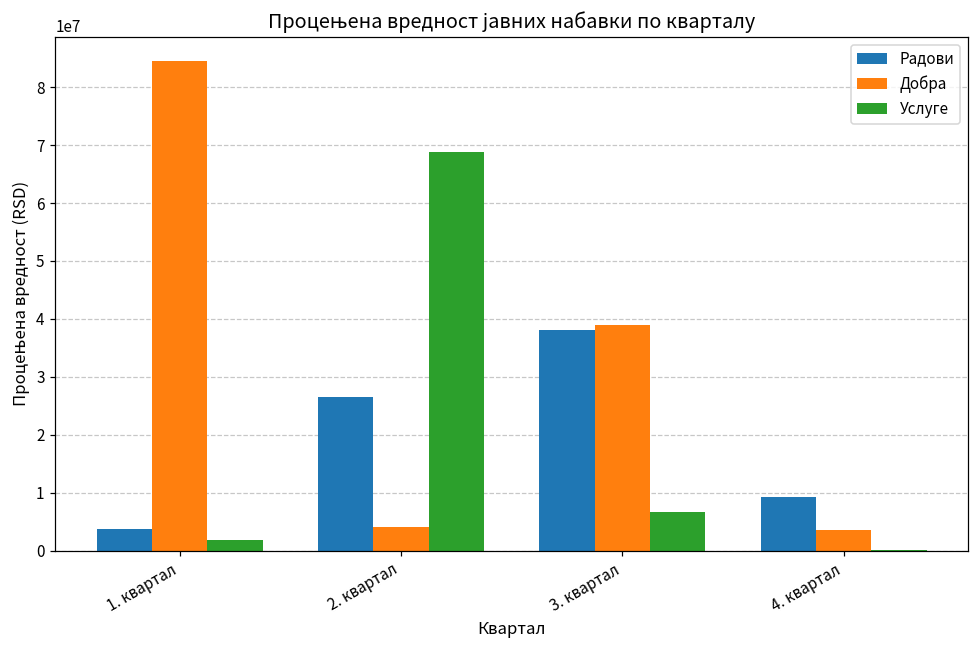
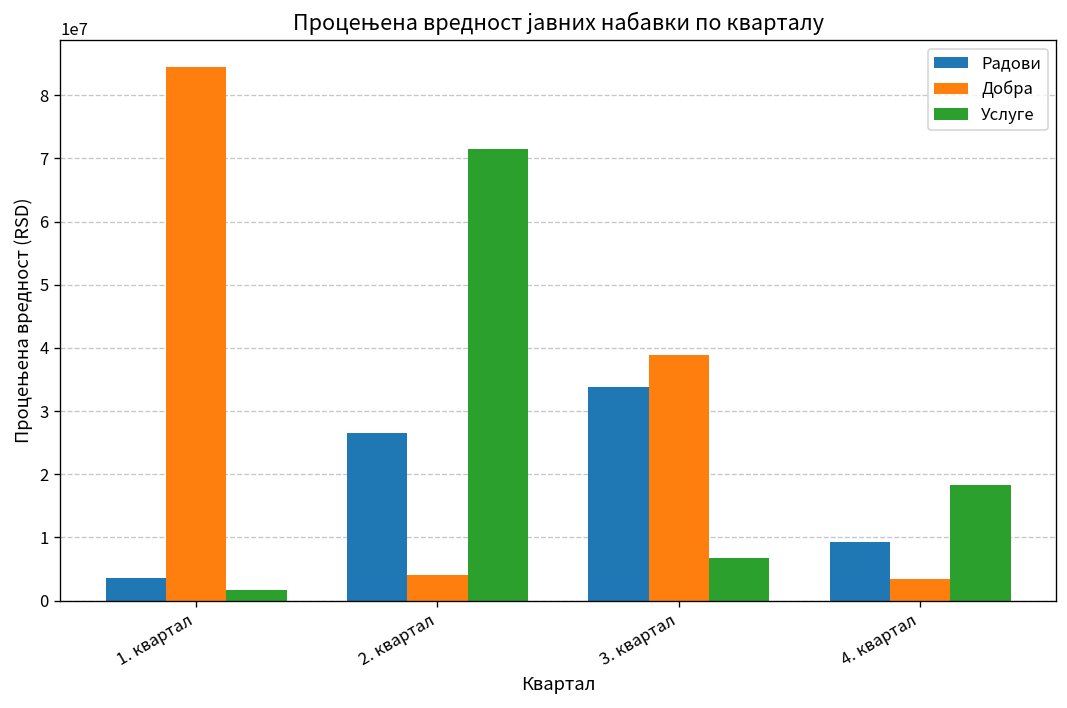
Услуге, 2. квартал: 69000000 -> 72000000
Радови, 3. квартал: 38000000 -> 34000000
Услуге, 4. квартал: 0 -> 18000000
